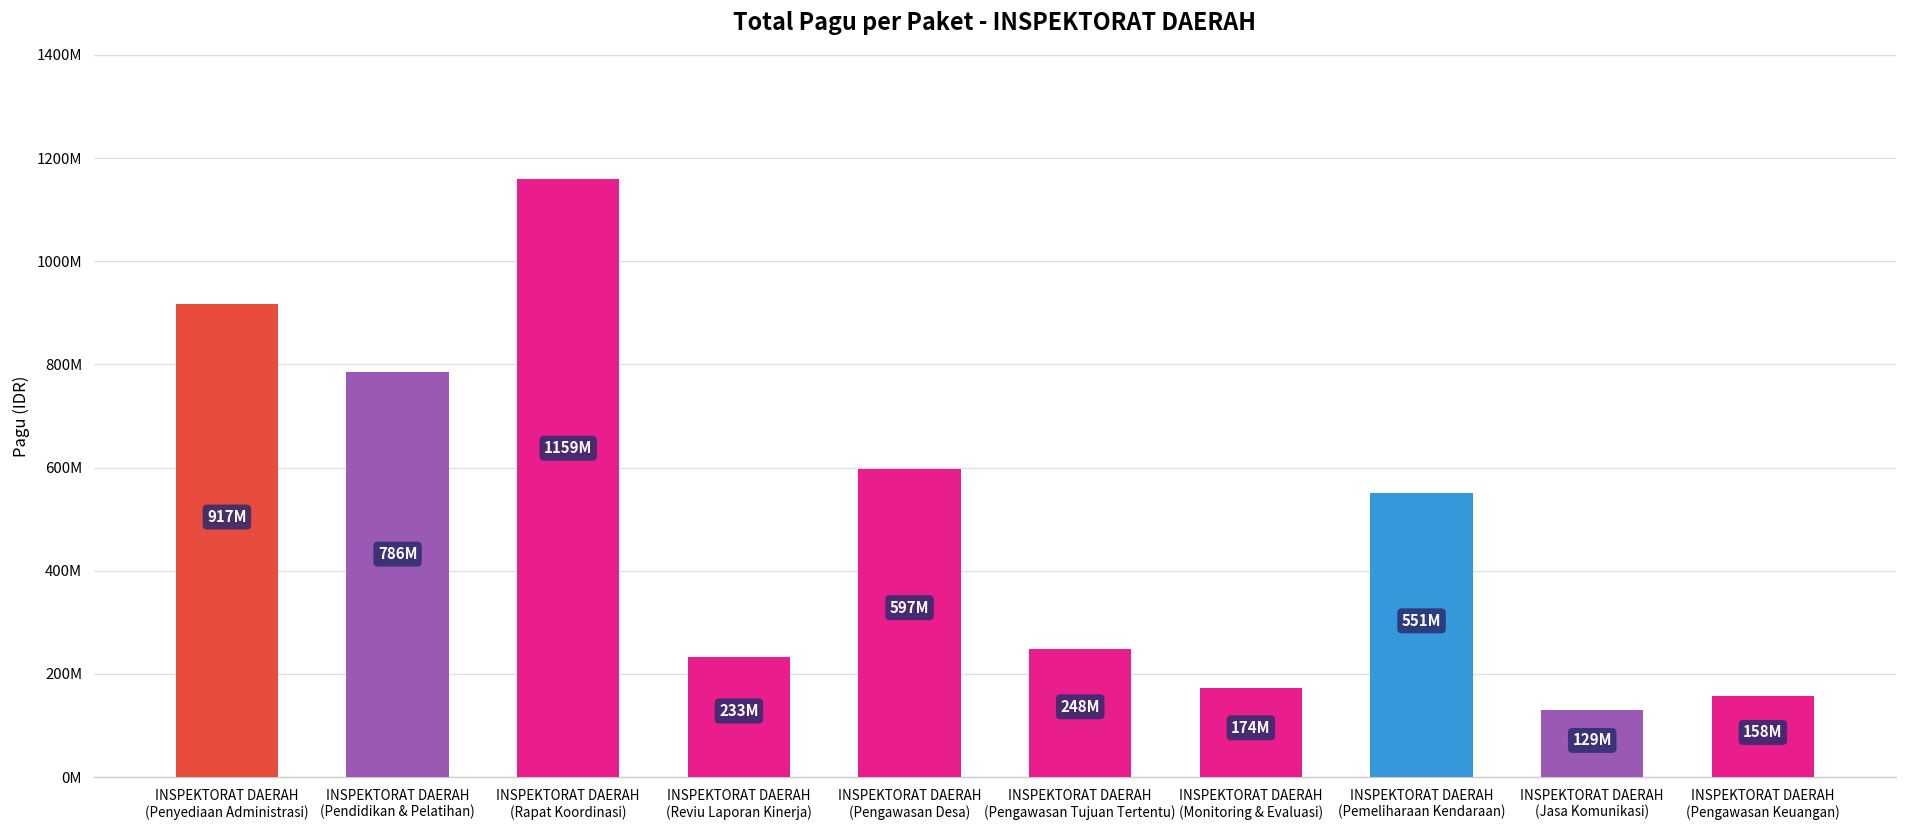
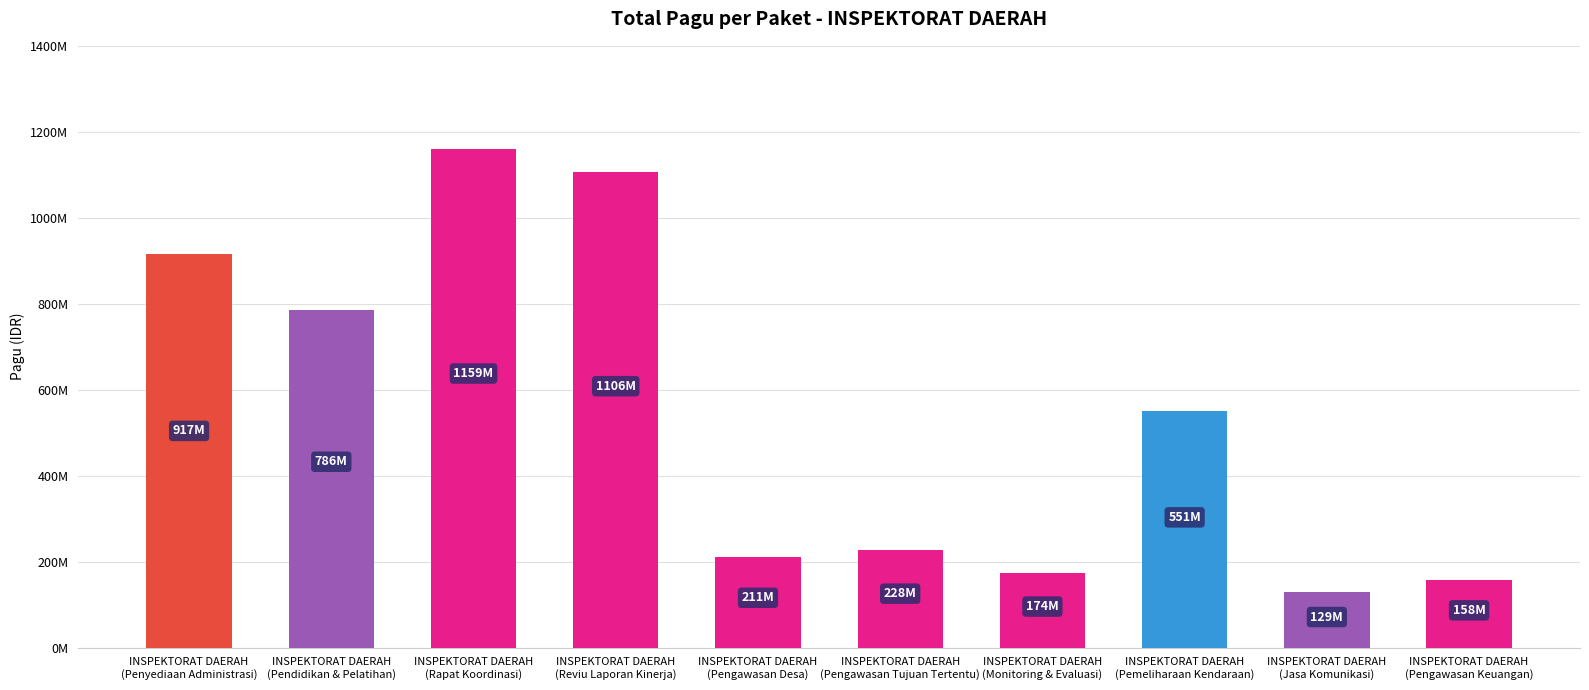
INSPEKTORAT DAERAH (Reviu Laporan Kinerja): 233M -> 1106M
INSPEKTORAT DAERAH (Pengawasan Desa): 597M -> 211M
INSPEKTORAT DAERAH (Pengawasan Tujuan Tertentu): 248M -> 228M
